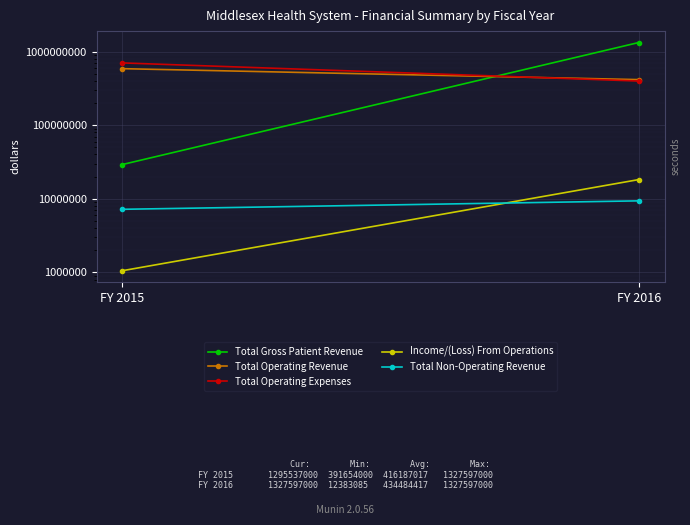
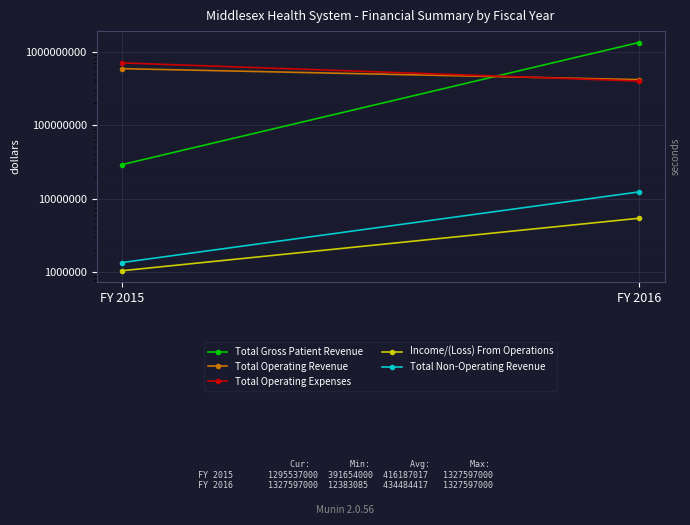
Total Non-Operating Revenue, FY 2015: 7000000 -> 1400000
Income/(Loss) From Operations, FY 2016: 18000000 -> 5000000
Total Non-Operating Revenue, FY 2016: 9000000 -> 12000000
